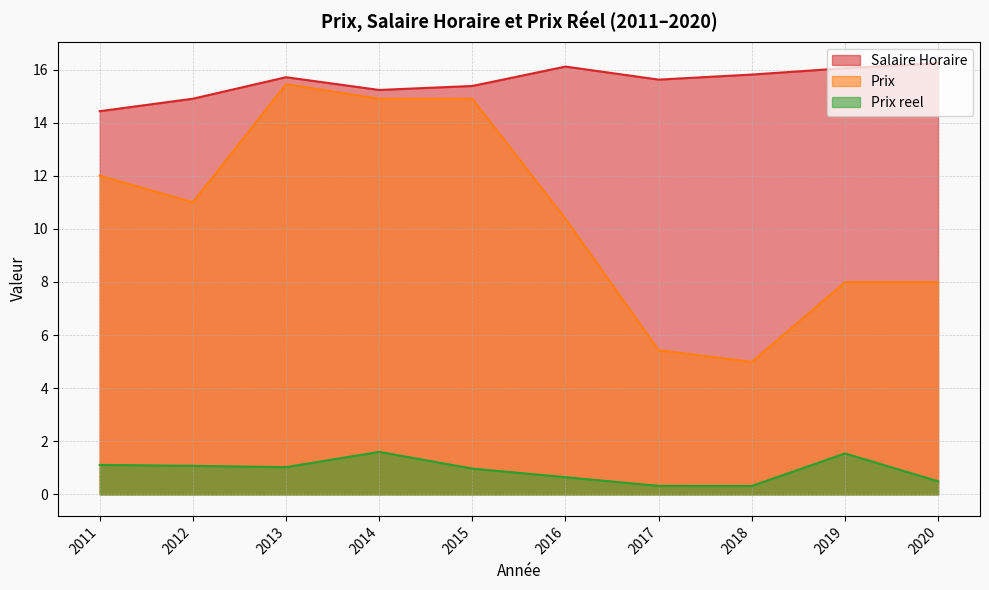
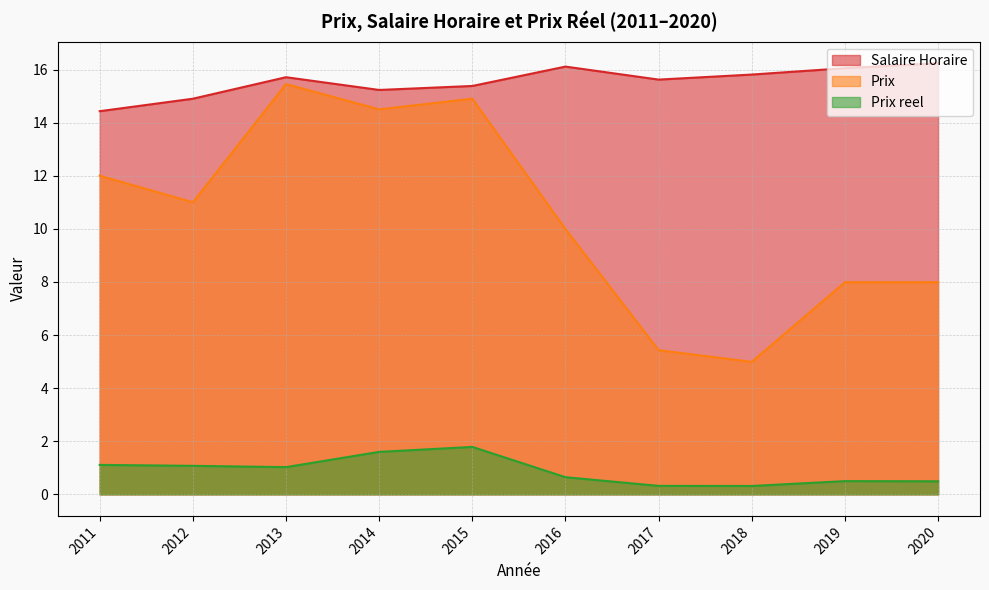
Prix, 2014: 14.9 -> 14.5
Prix reel, 2015: 1.0 -> 1.8
Prix, 2016: 10.4 -> 10.0
Prix reel, 2019: 1.5 -> 0.5
